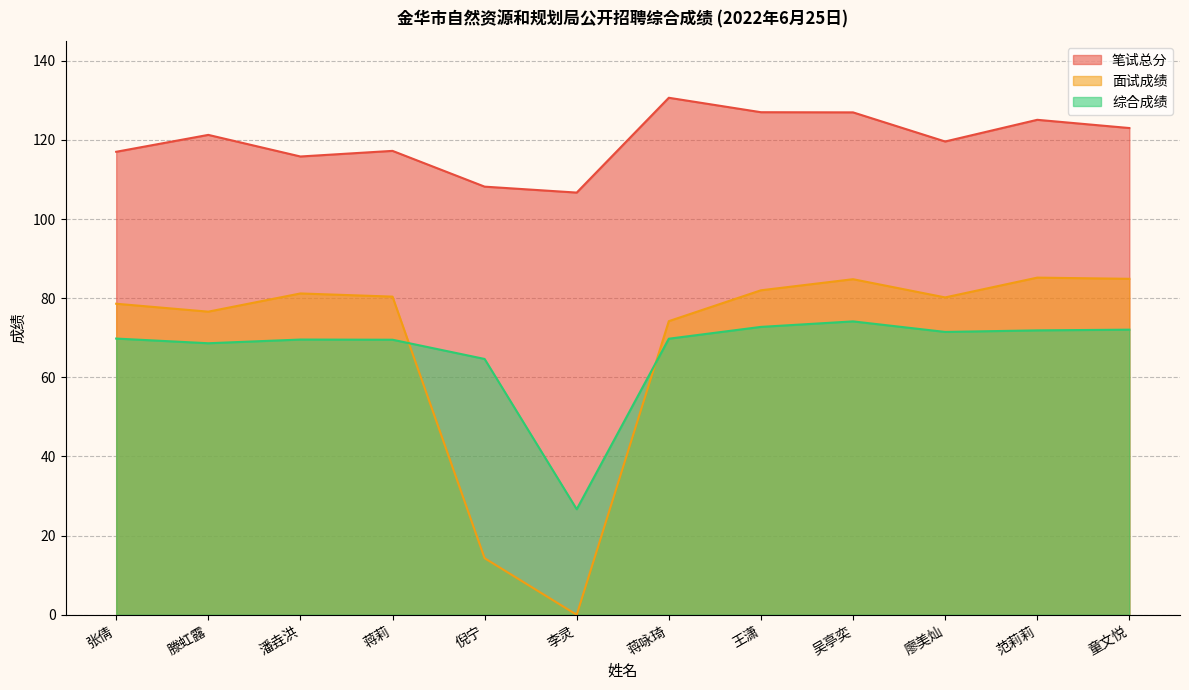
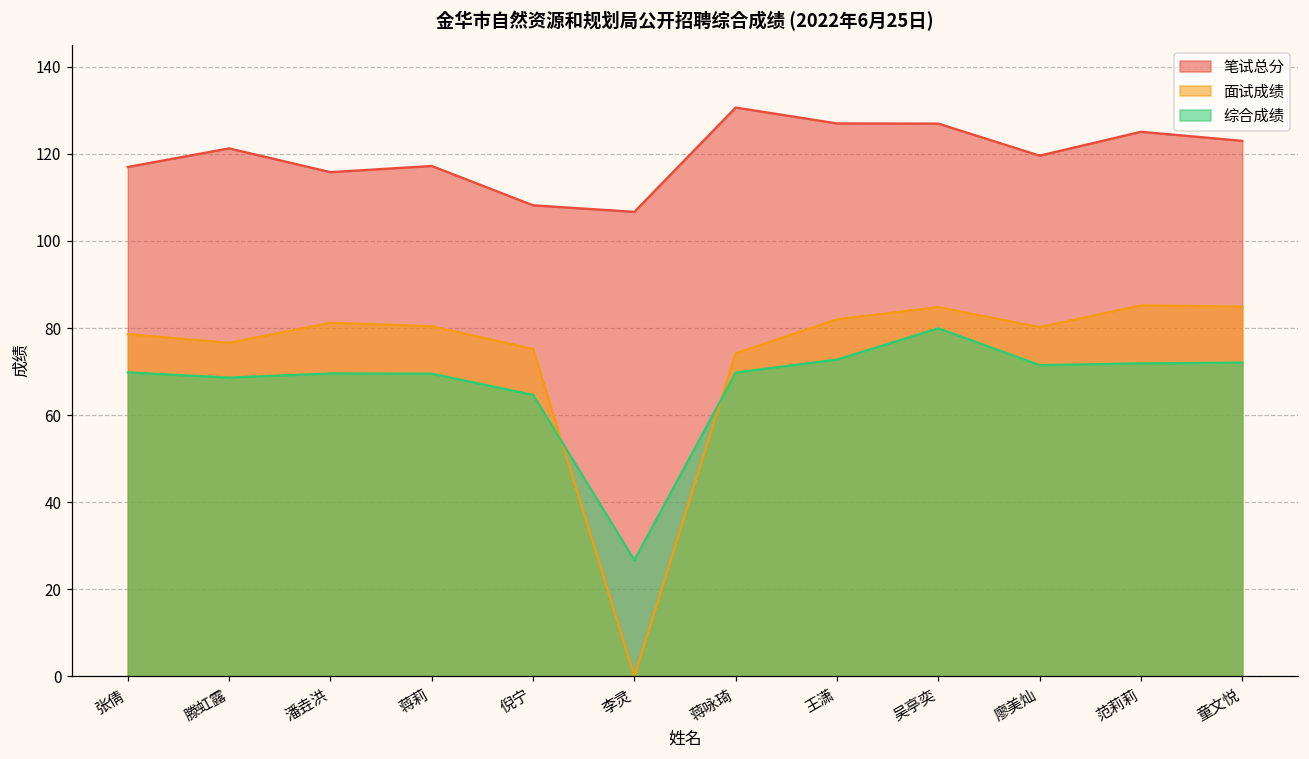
面试成绩, 倪宁: 14 -> 75
综合成绩, 吴亭奕: 74 -> 80
